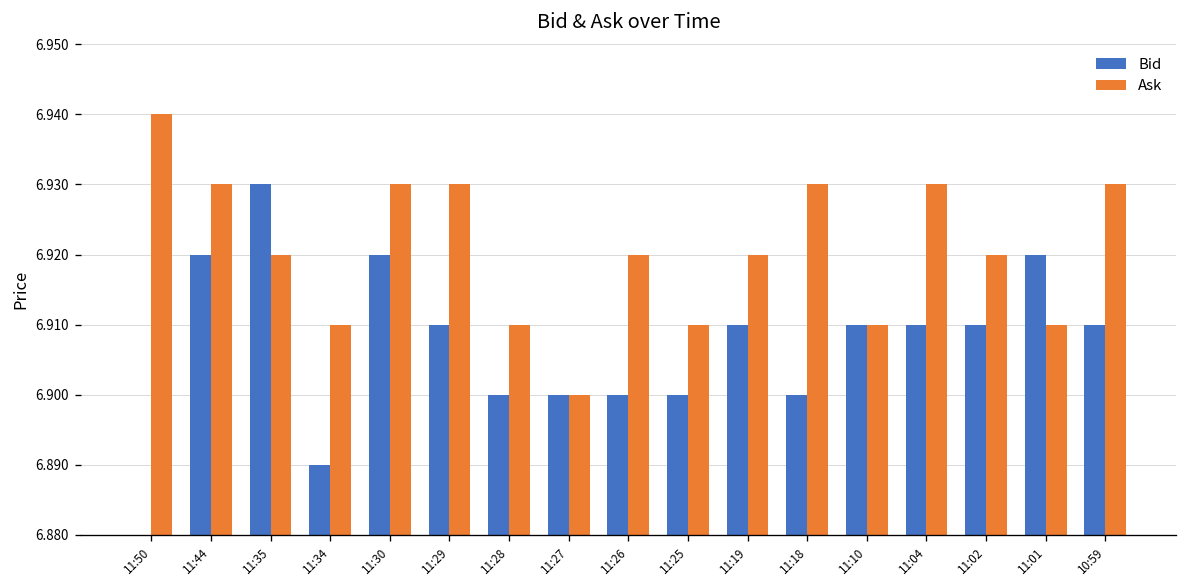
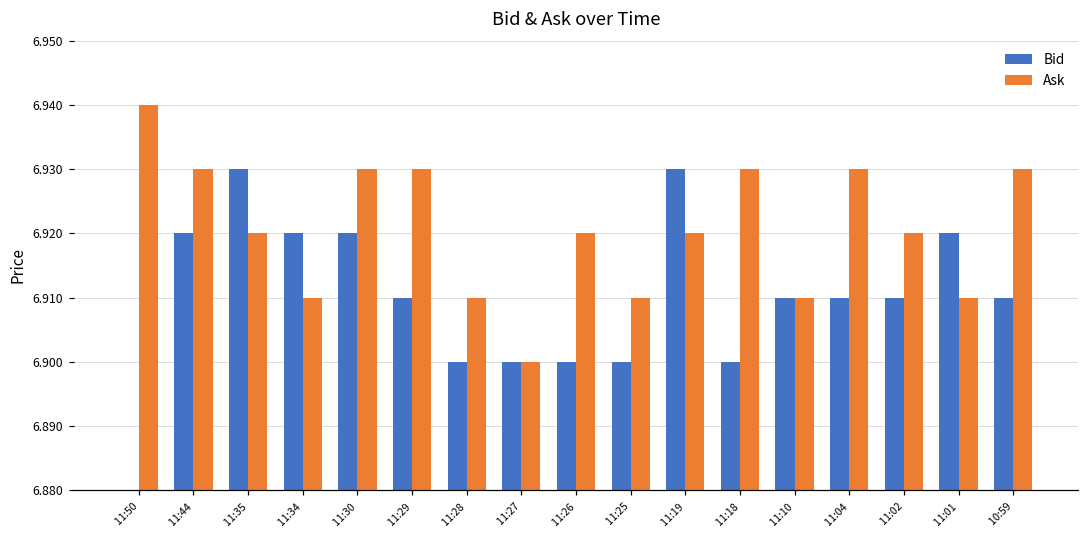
Bid, 11:34: 6.89 -> 6.92
Bid, 11:19: 6.91 -> 6.93
